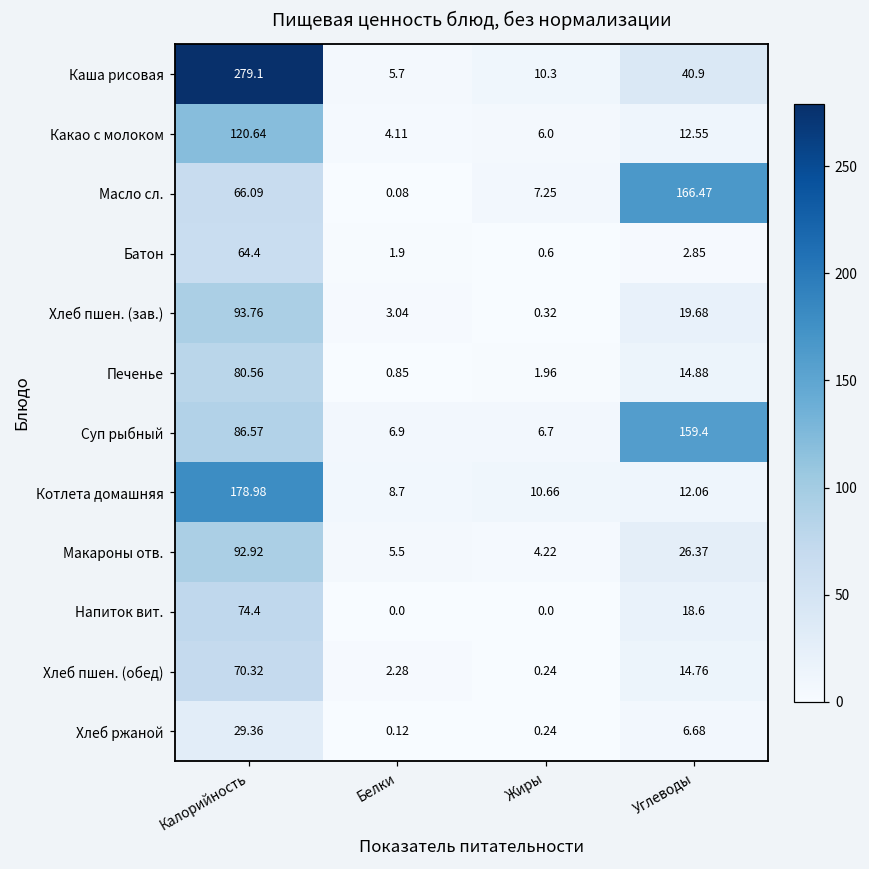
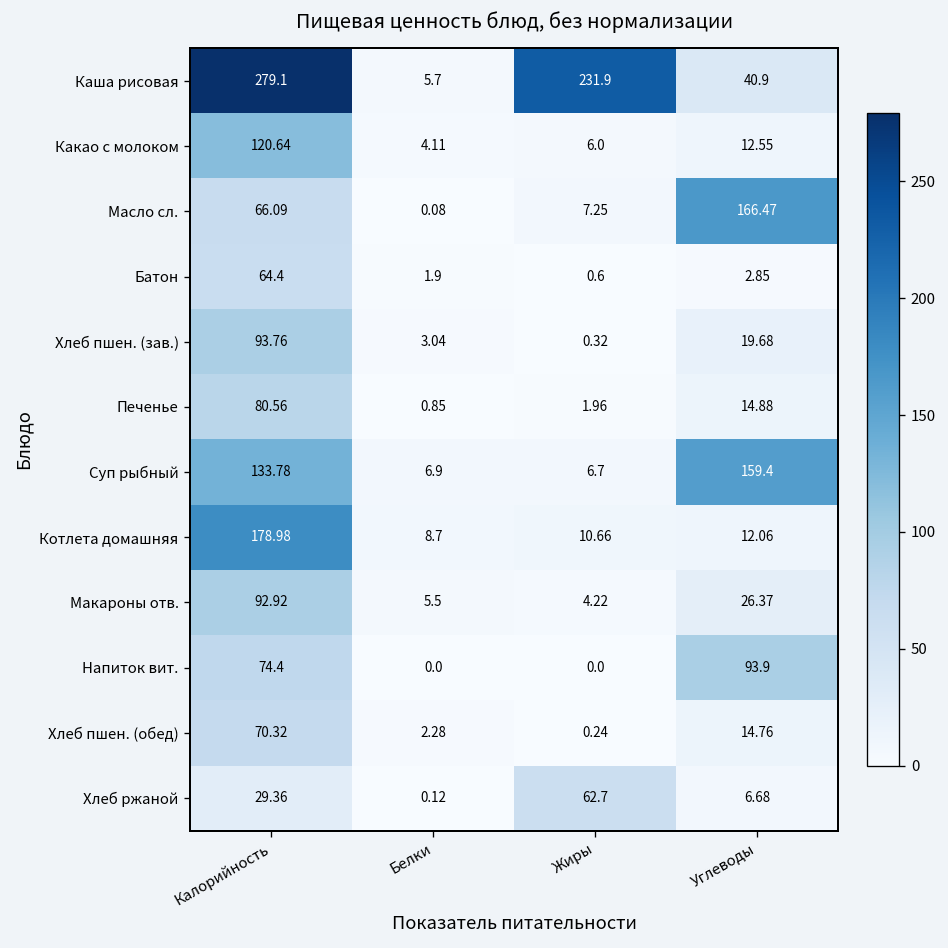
Каша рисовая, Жиры: 10.3 -> 231.9
Суп рыбный, Калорийность: 86.57 -> 133.78
Напиток вит., Углеводы: 18.6 -> 93.9
Хлеб ржаной, Жиры: 0.24 -> 62.7
